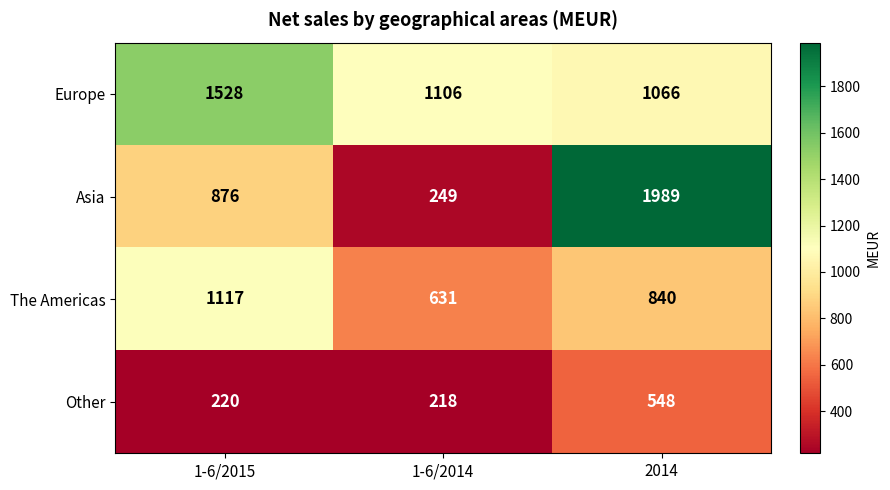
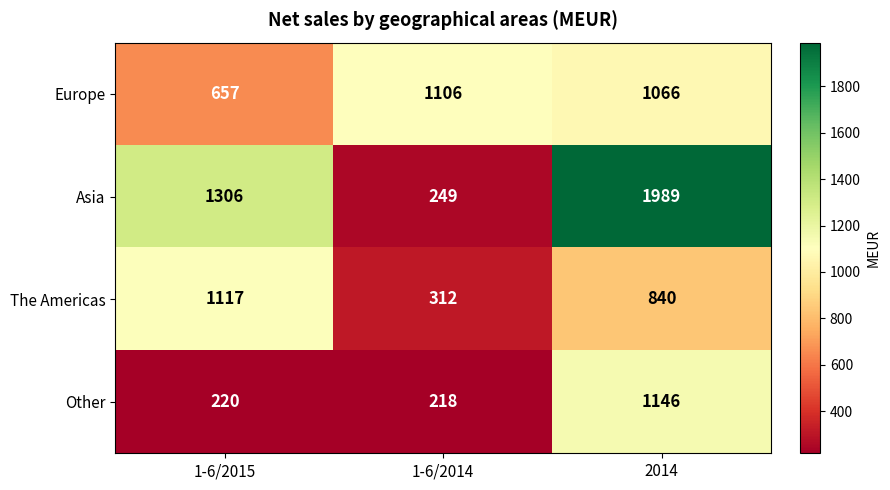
Europe, 1-6/2015: 1528 -> 657
Asia, 1-6/2015: 876 -> 1306
The Americas, 1-6/2014: 631 -> 312
Other, 2014: 548 -> 1146
